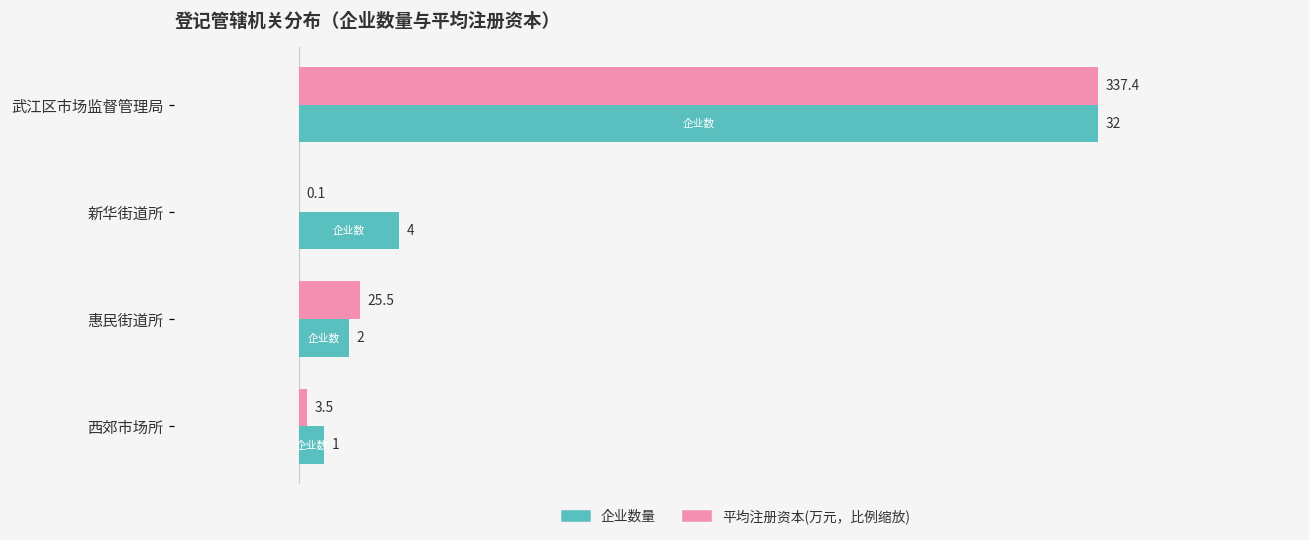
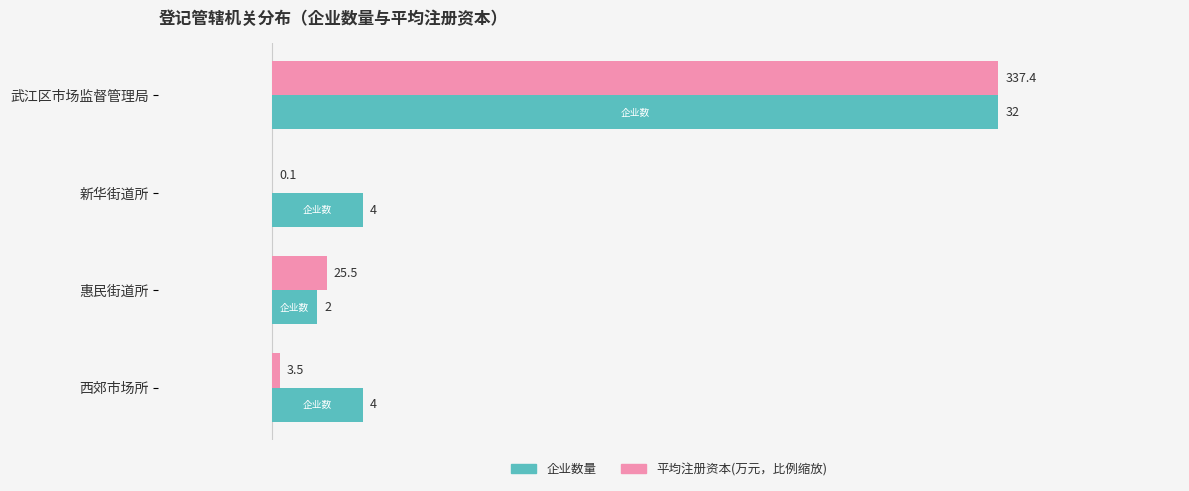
企业数量, 西郊市场所: 1 -> 4
